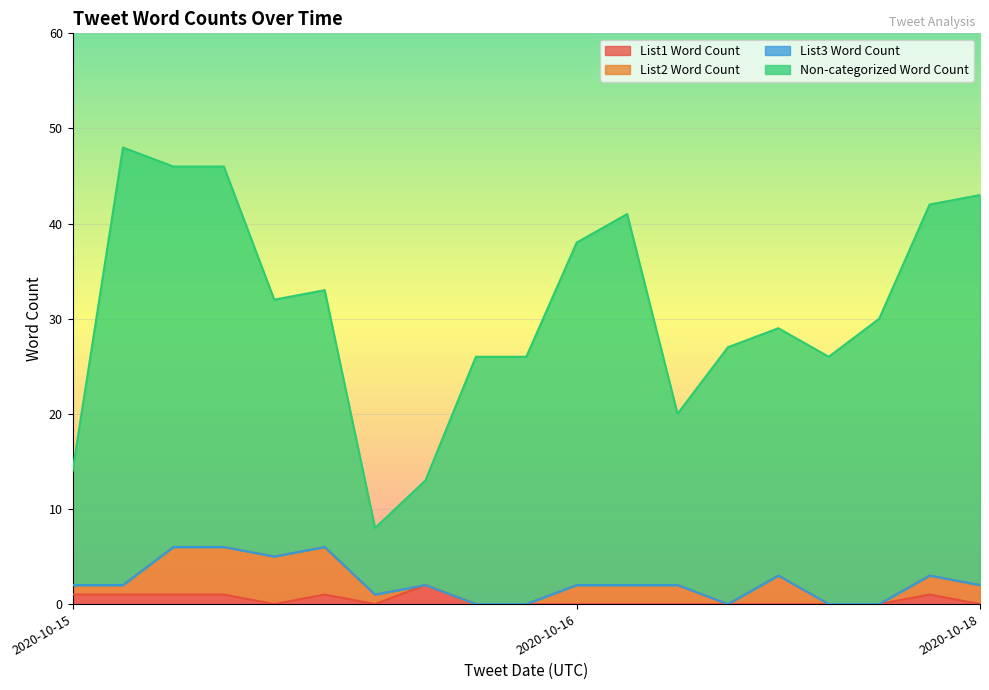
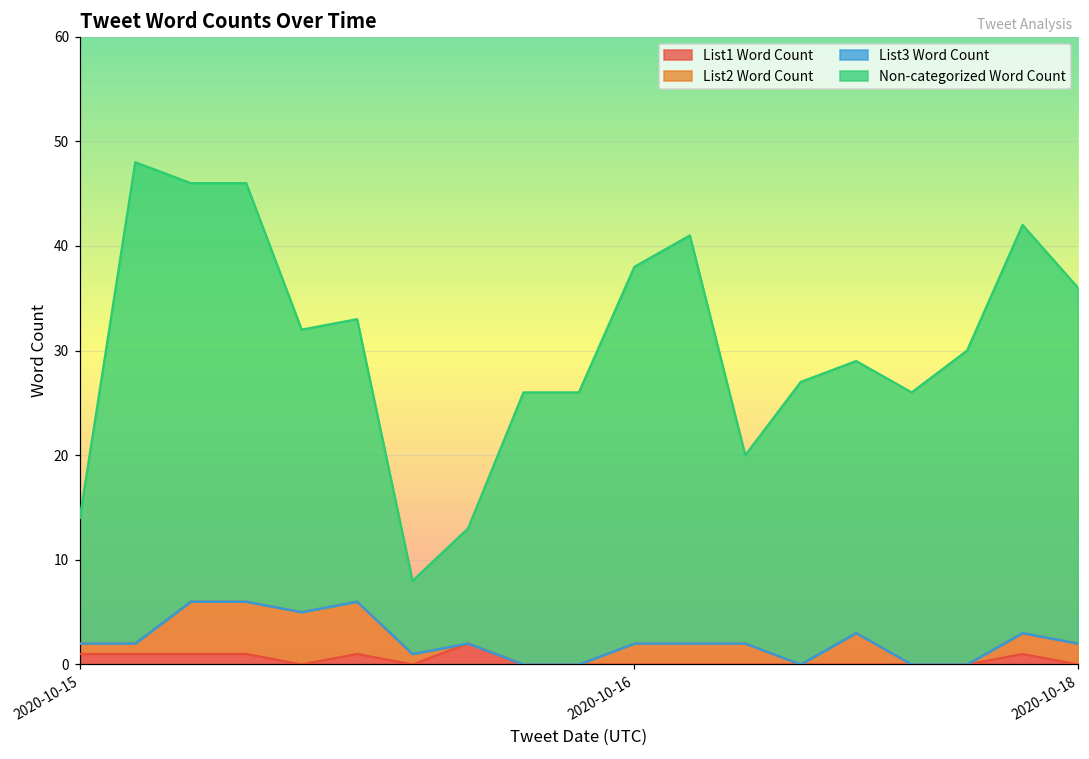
Non-categorized Word Count, 2020-10-18: 41 -> 34
